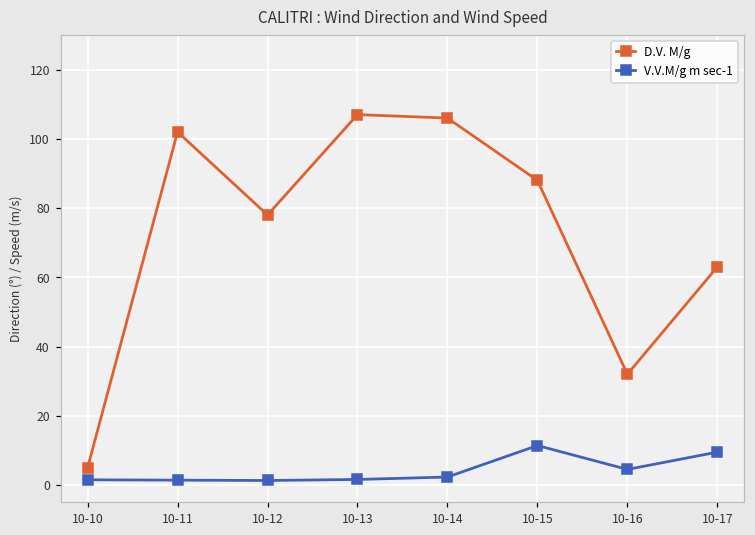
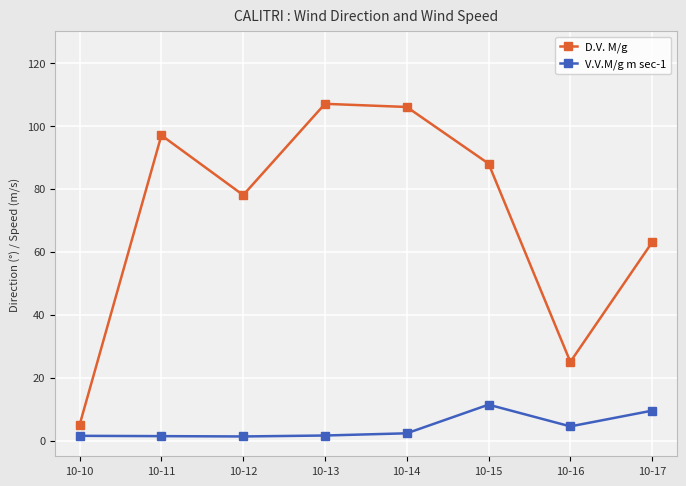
D.V. M/g, 10-11: 102 -> 97
D.V. M/g, 10-16: 32 -> 25
